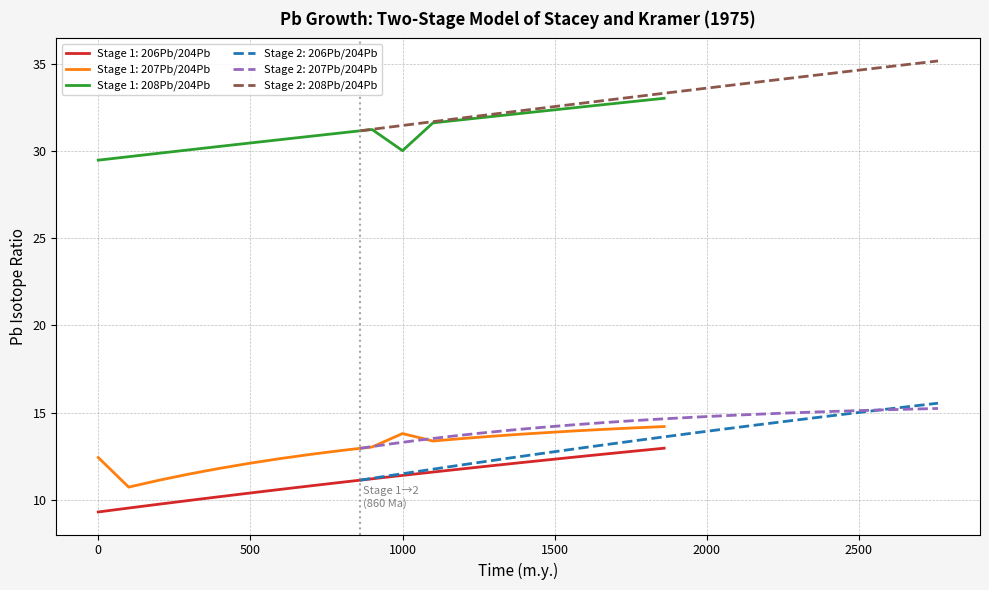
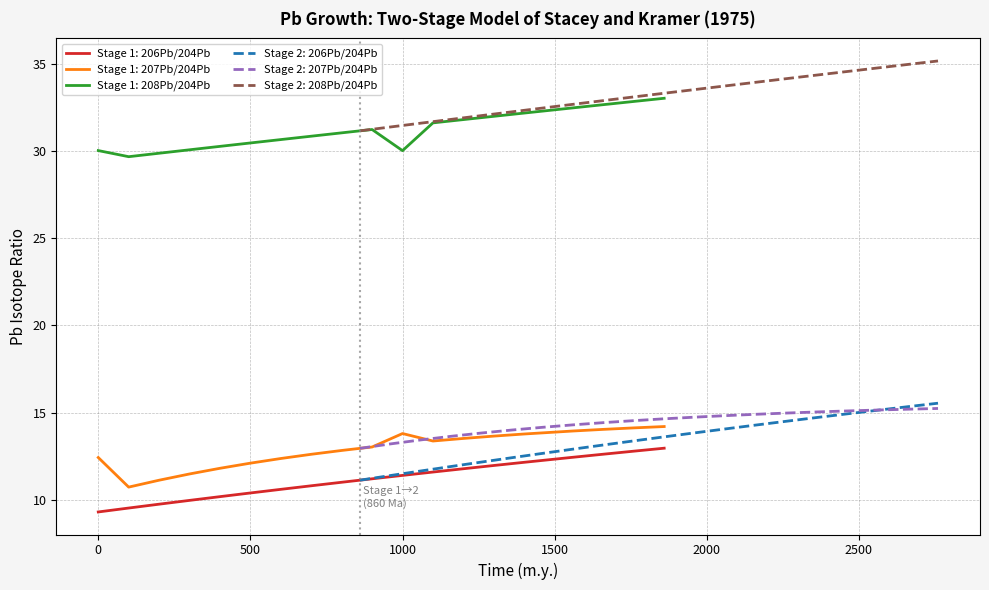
Stage 1: 208Pb/204Pb, 0: 29.5 -> 30.0
